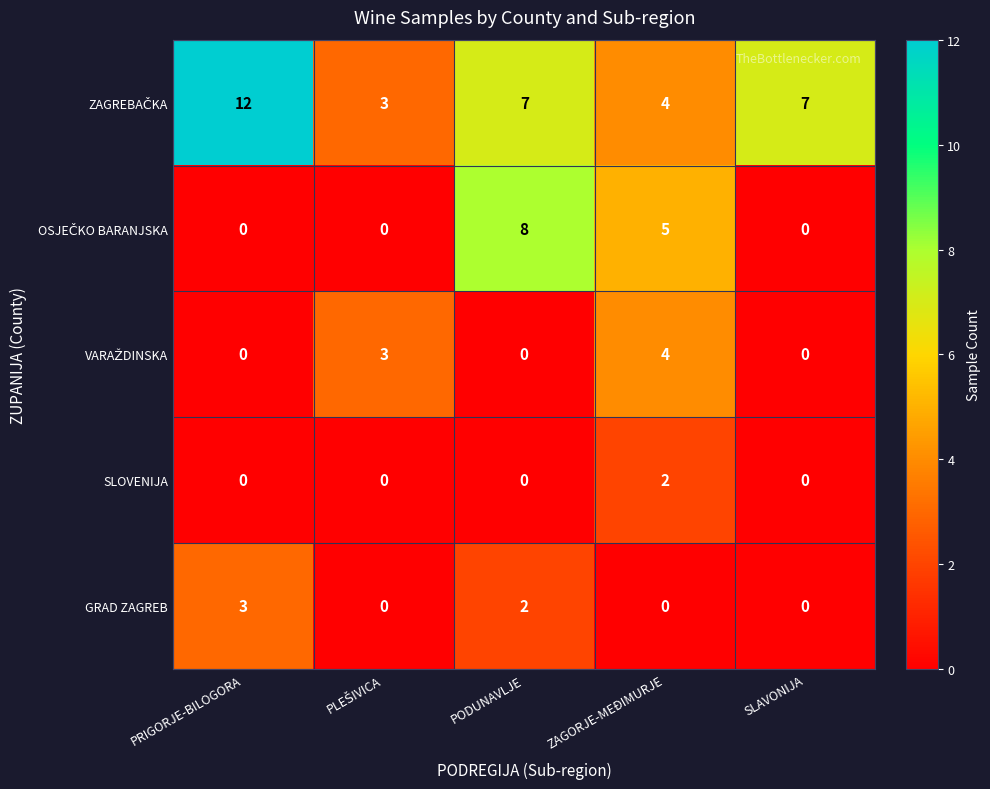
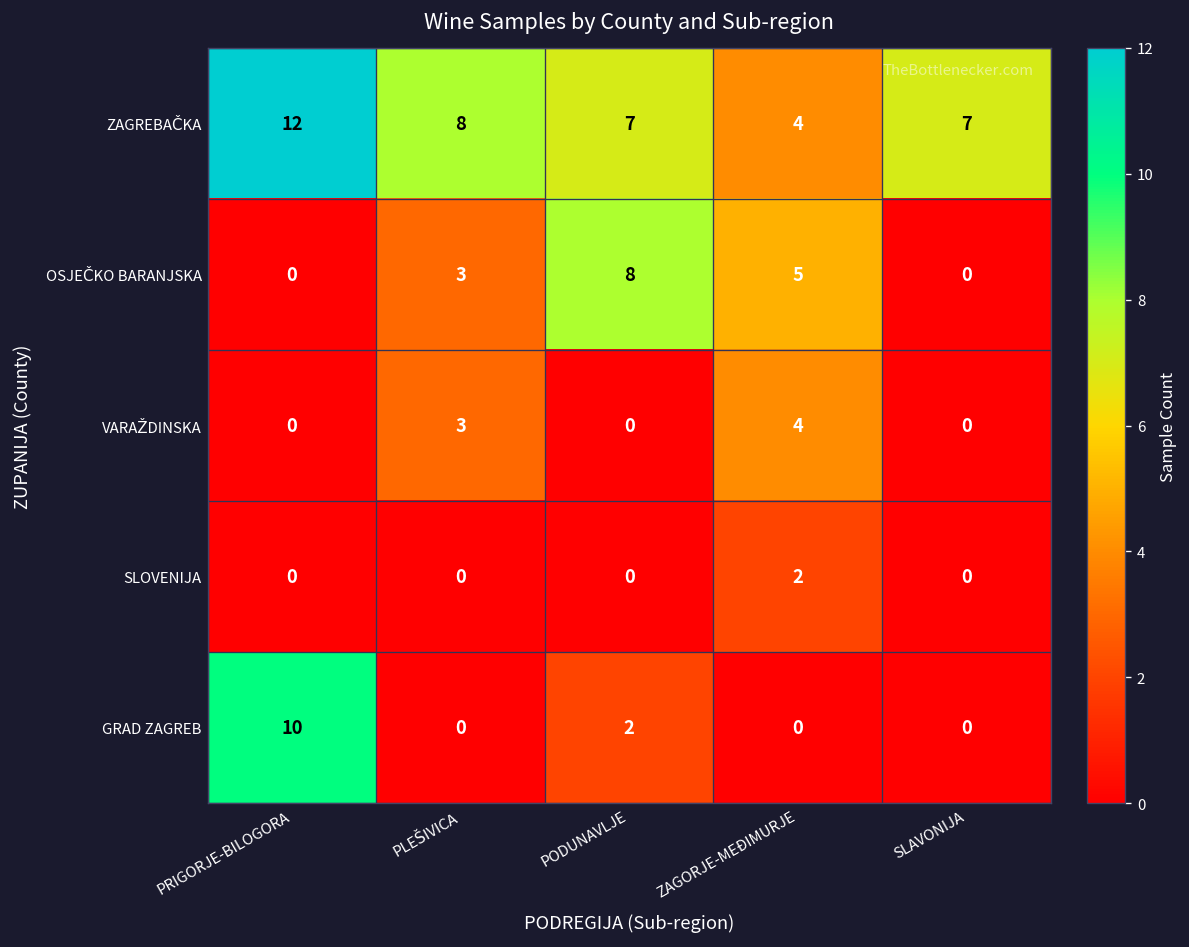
ZAGREBAČKA, PLEŠIVICA: 3 -> 8
OSJEČKO BARANJSKA, PLEŠIVICA: 0 -> 3
GRAD ZAGREB, PRIGORJE-BILOGORA: 3 -> 10
